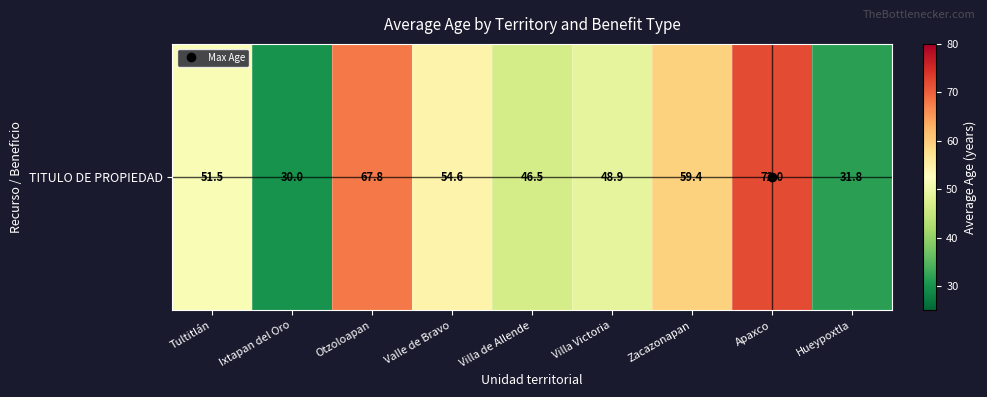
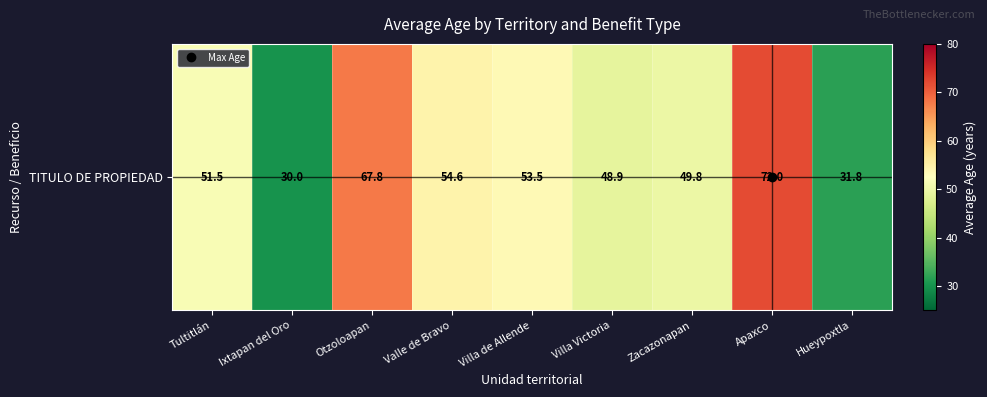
TITULO DE PROPIEDAD, Villa de Allende: 46.5 -> 53.5
TITULO DE PROPIEDAD, Zacazonapan: 59.4 -> 49.8
